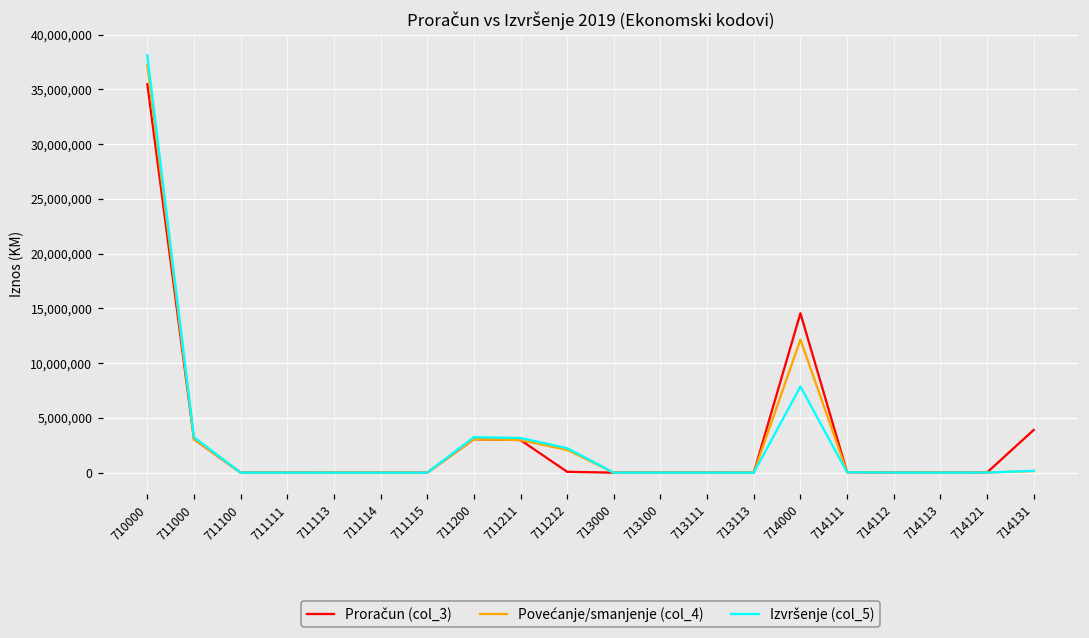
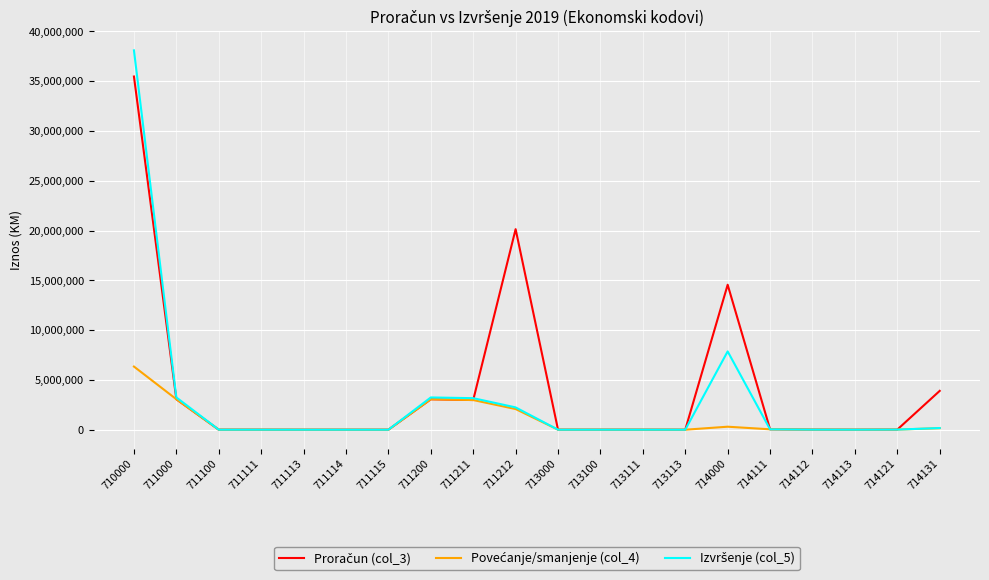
Povećanje/smanjenje (col_4), 710000: 37,000,000 -> 6,000,000
Proračun (col_3), 711212: 0 -> 20,000,000
Povećanje/smanjenje (col_4), 714000: 12,000,000 -> 0
